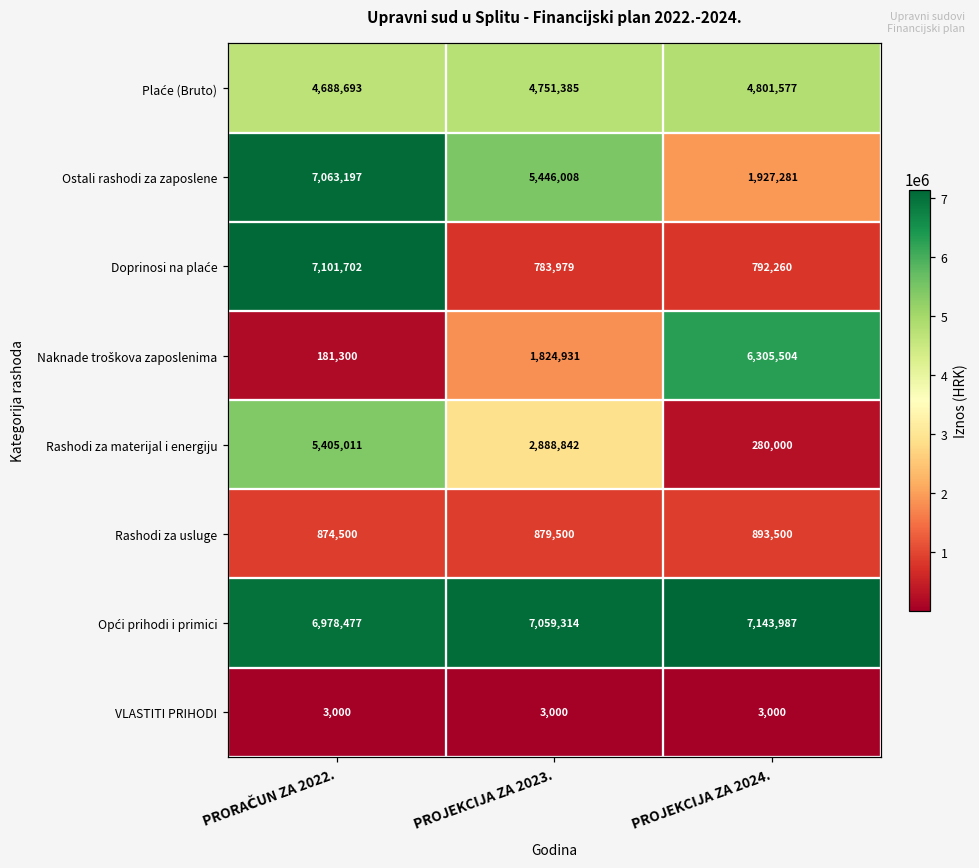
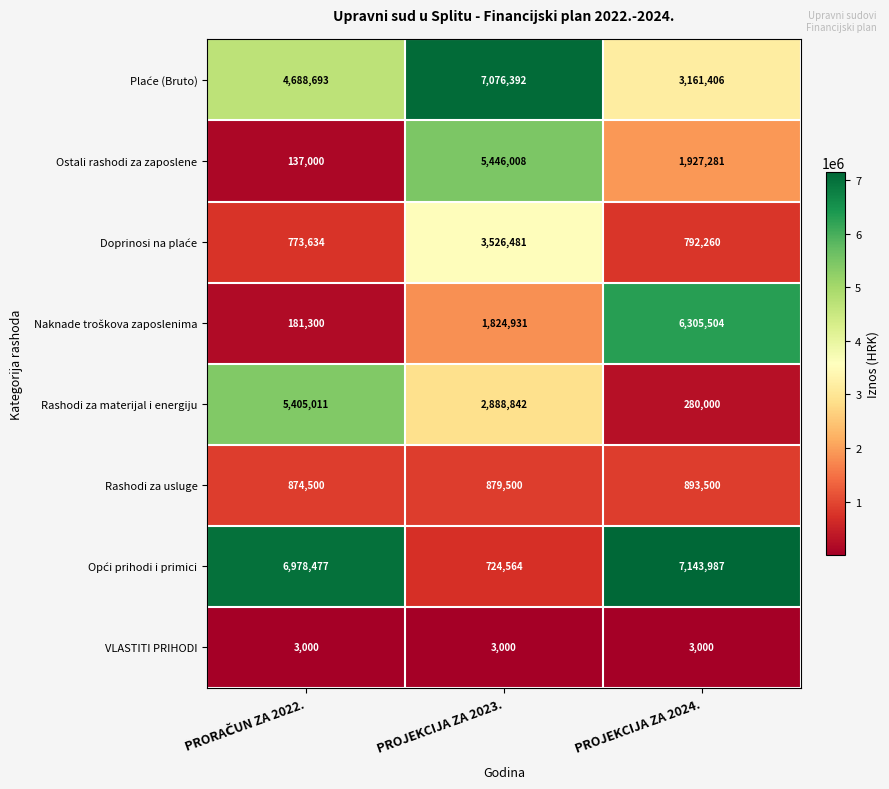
Plaće (Bruto), PROJEKCIJA ZA 2023.: 4,751,385 -> 7,076,392
Plaće (Bruto), PROJEKCIJA ZA 2024.: 4,801,577 -> 3,161,406
Ostali rashodi za zaposlene, PRORAČUN ZA 2022.: 7,063,197 -> 137,000
Doprinosi na plaće, PRORAČUN ZA 2022.: 7,101,702 -> 773,634
Doprinosi na plaće, PROJEKCIJA ZA 2023.: 783,979 -> 3,526,481
Opći prihodi i primici, PROJEKCIJA ZA 2023.: 7,059,314 -> 724,564
